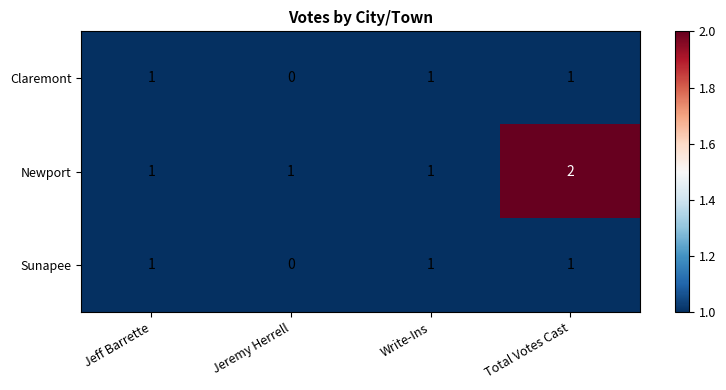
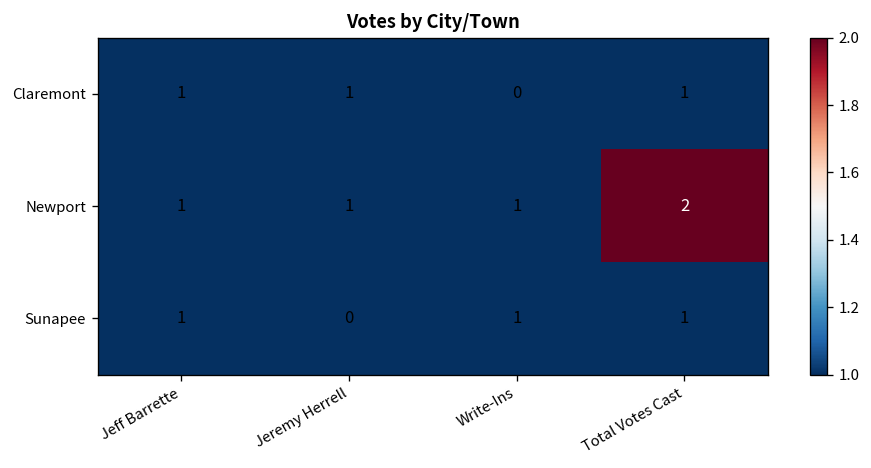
Claremont, Jeremy Herrell: 0 -> 1
Claremont, Write-Ins: 1 -> 0
